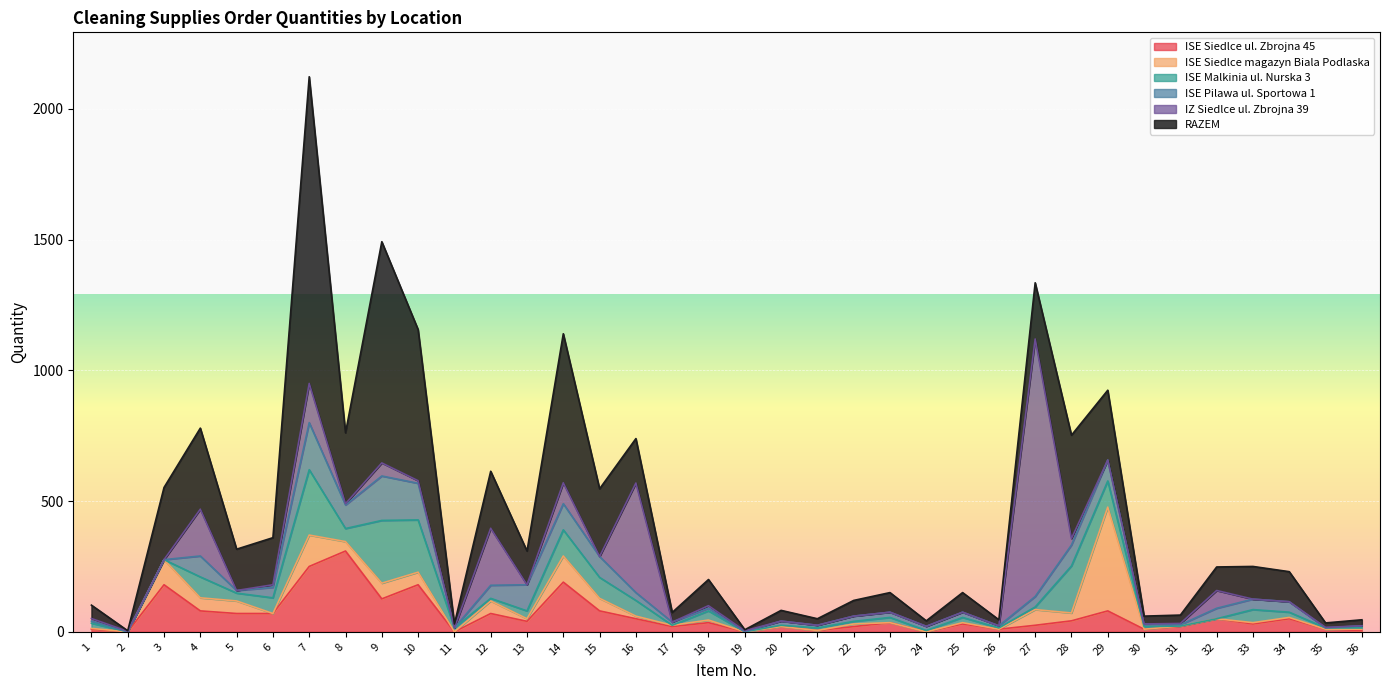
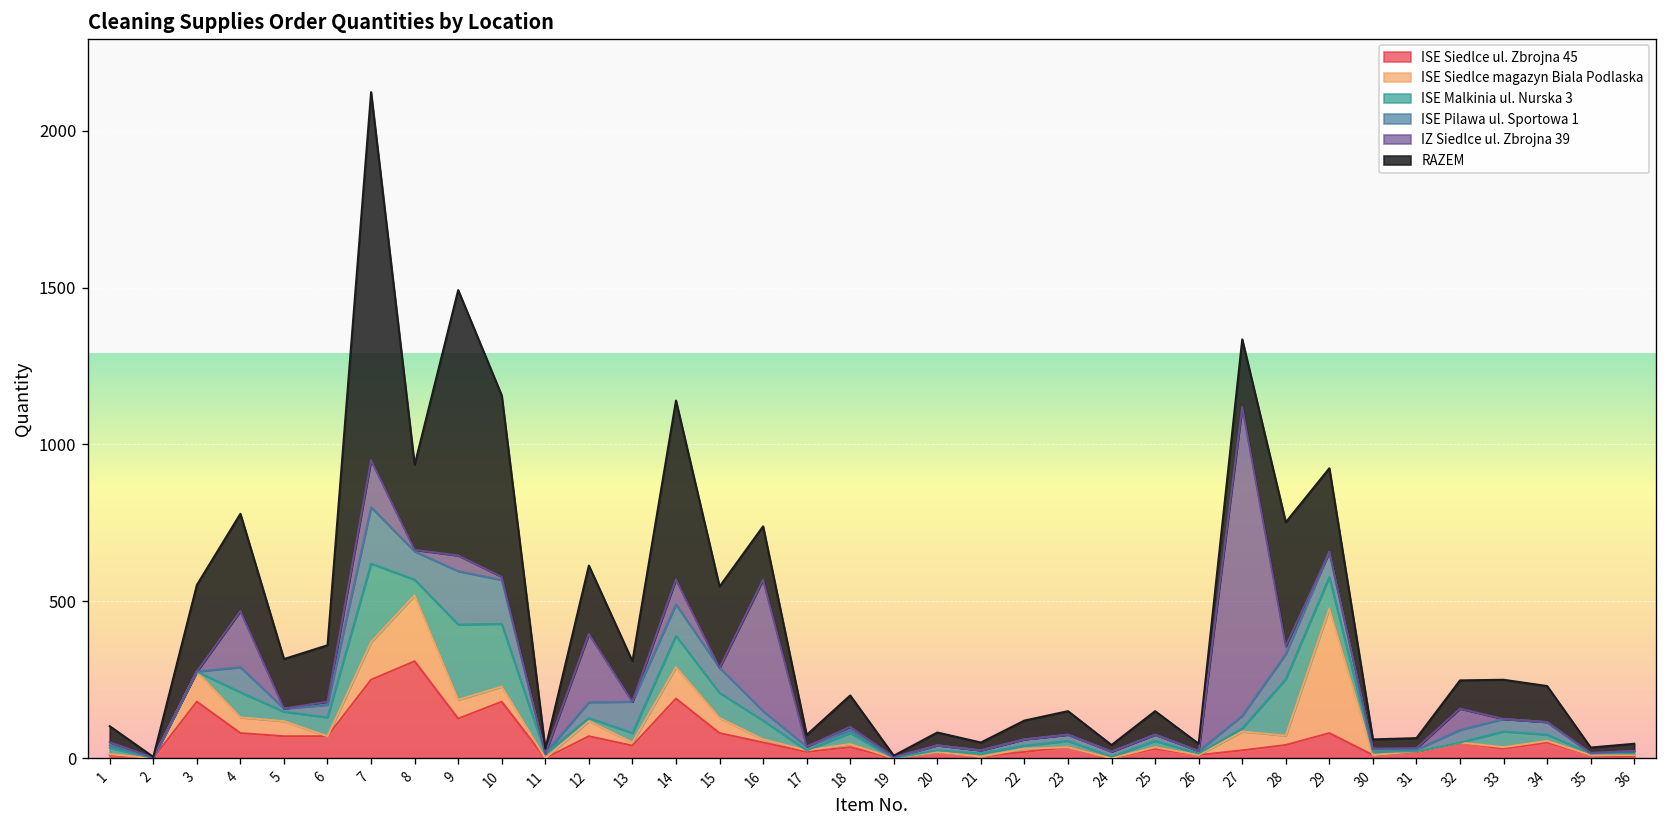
ISE Siedlce magazyn Biala Podlaska, 8: 40 -> 210
